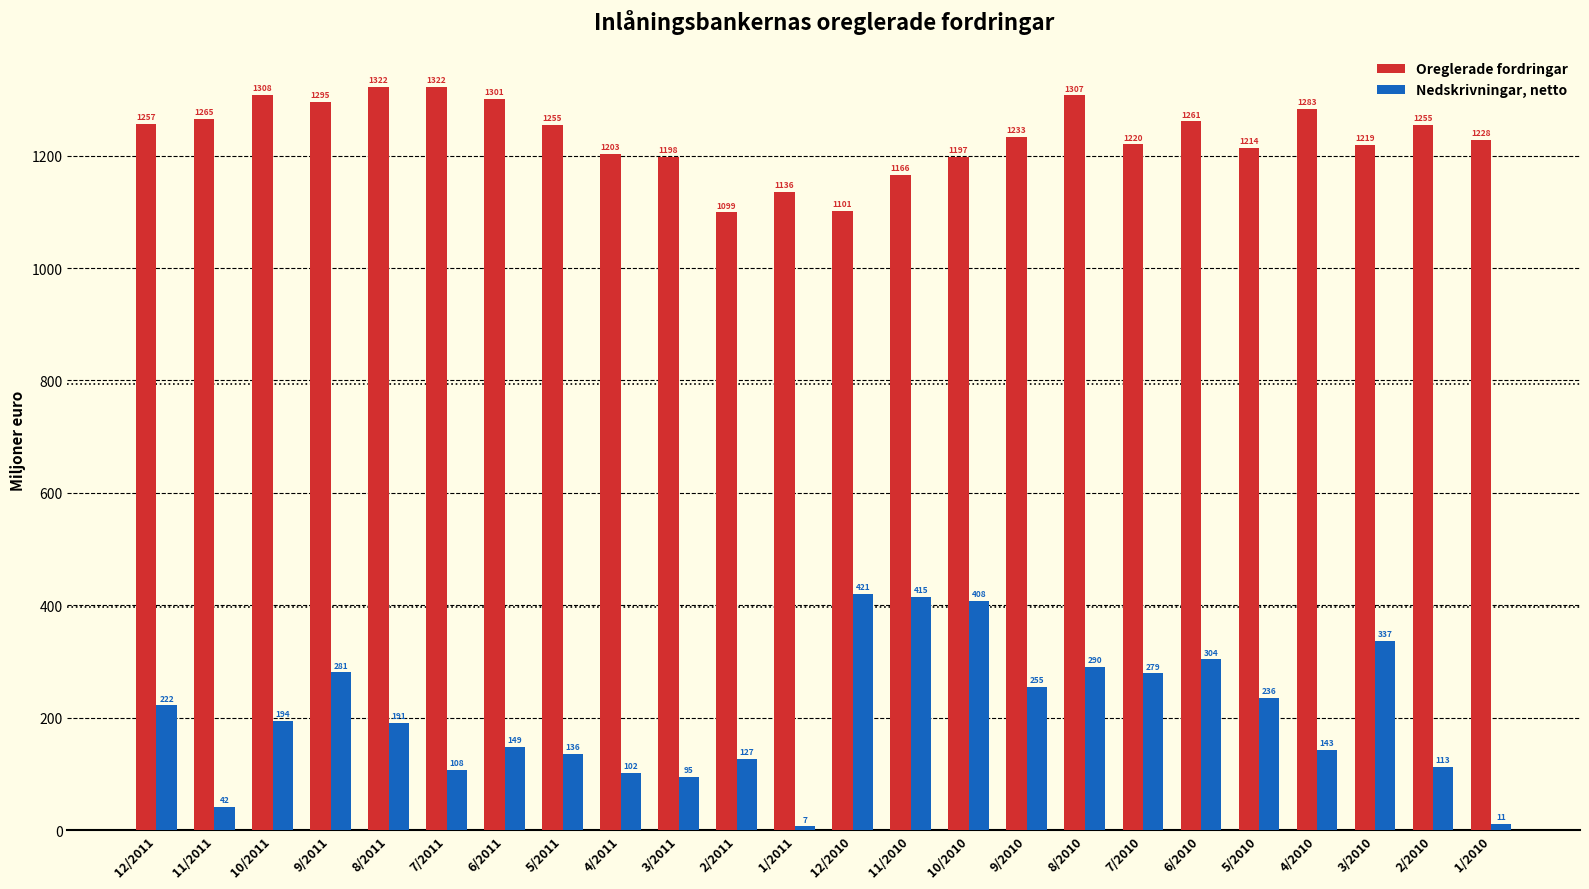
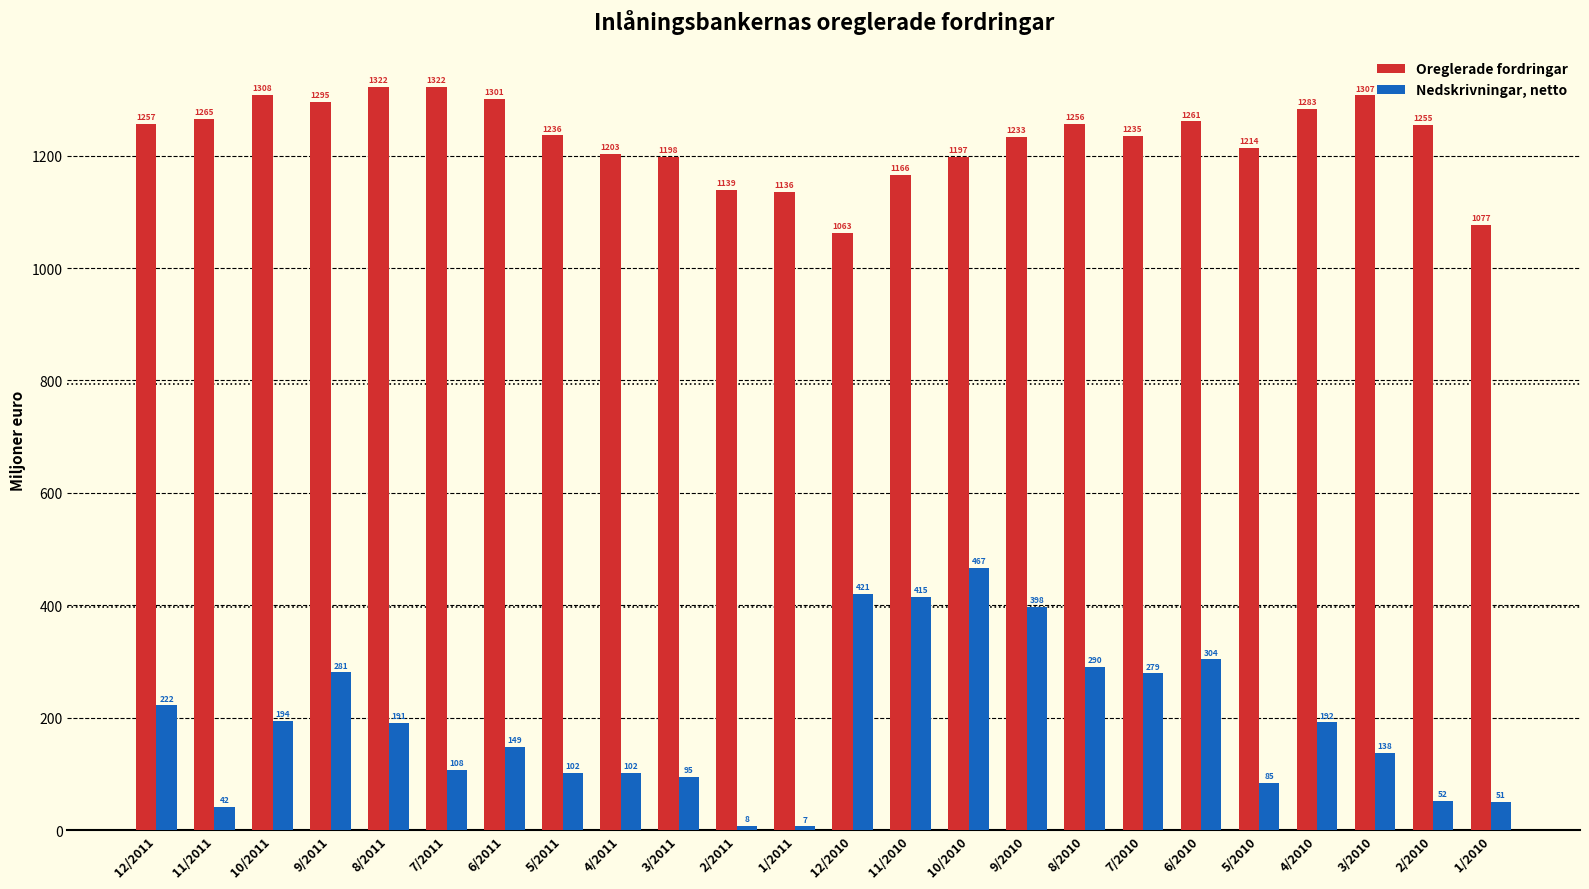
Oreglerade fordringar, 5/2011: 1255 -> 1236
Nedskrivningar, netto, 5/2011: 136 -> 102
Oreglerade fordringar, 2/2011: 1099 -> 1139
Nedskrivningar, netto, 2/2011: 127 -> 8
Oreglerade fordringar, 12/2010: 1101 -> 1063
Nedskrivningar, netto, 10/2010: 408 -> 467
Nedskrivningar, netto, 9/2010: 255 -> 398
Oreglerade fordringar, 8/2010: 1307 -> 1256
Oreglerade fordringar, 7/2010: 1220 -> 1235
Nedskrivningar, netto, 5/2010: 236 -> 85
Nedskrivningar, netto, 4/2010: 143 -> 192
Oreglerade fordringar, 3/2010: 1219 -> 1307
Nedskrivningar, netto, 3/2010: 337 -> 138
Nedskrivningar, netto, 2/2010: 113 -> 52
Oreglerade fordringar, 1/2010: 1228 -> 1077
Nedskrivningar, netto, 1/2010: 11 -> 51
